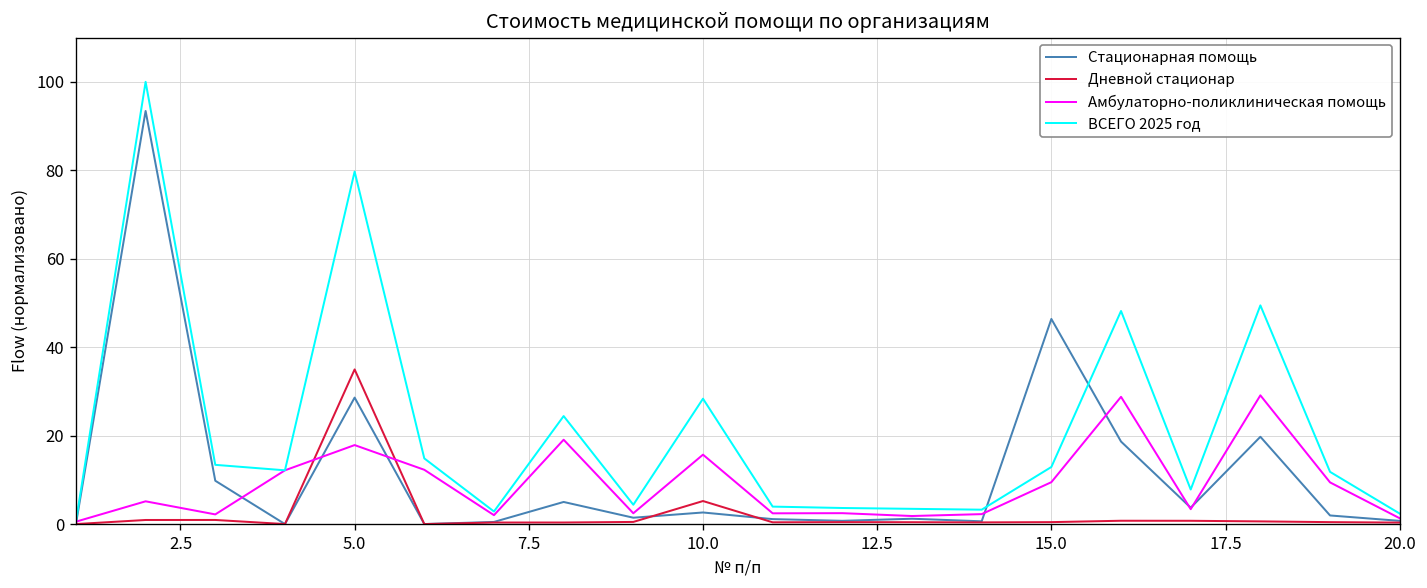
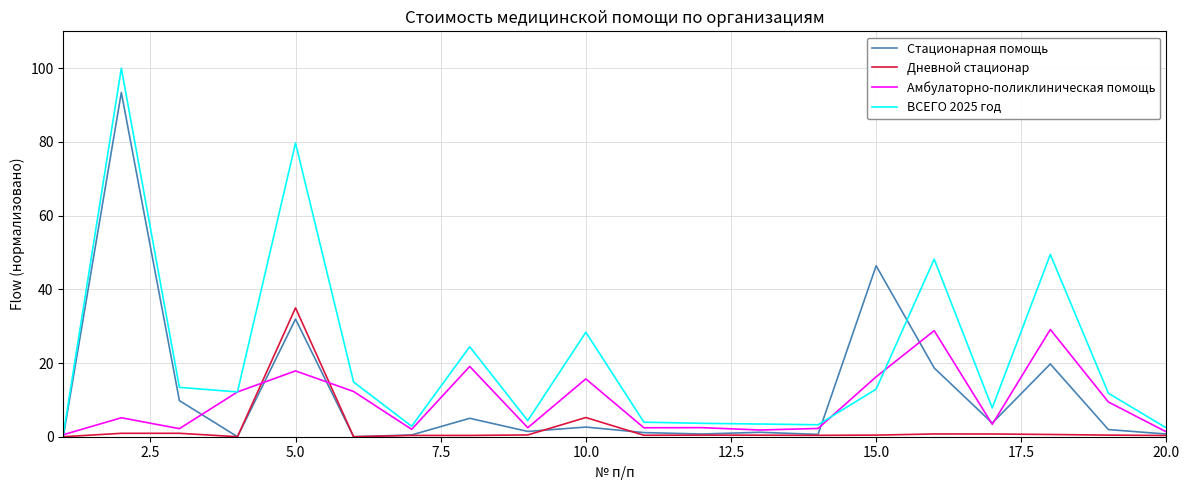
Стационарная помощь, 5.0: 29 -> 32
Амбулаторно-поликлиническая помощь, 15.0: 9 -> 16
